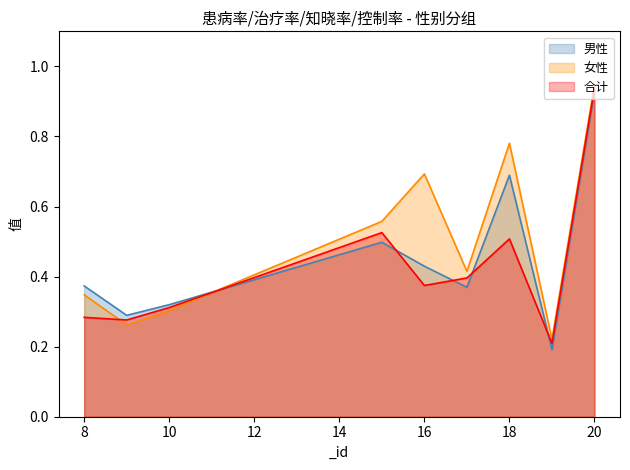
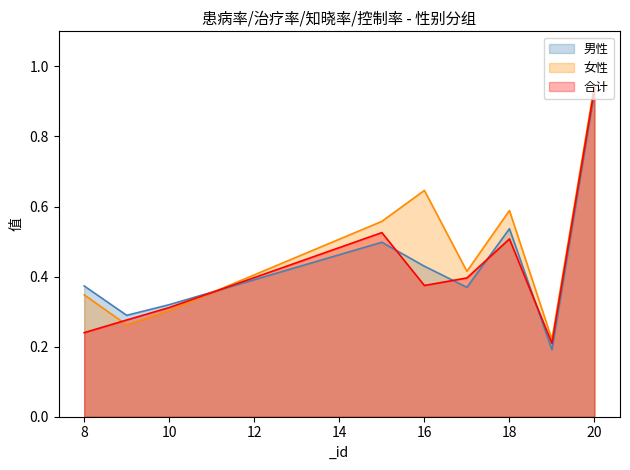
合计, 8: 0.28 -> 0.24
女性, 16: 0.69 -> 0.65
男性, 18: 0.69 -> 0.54
女性, 18: 0.78 -> 0.59
